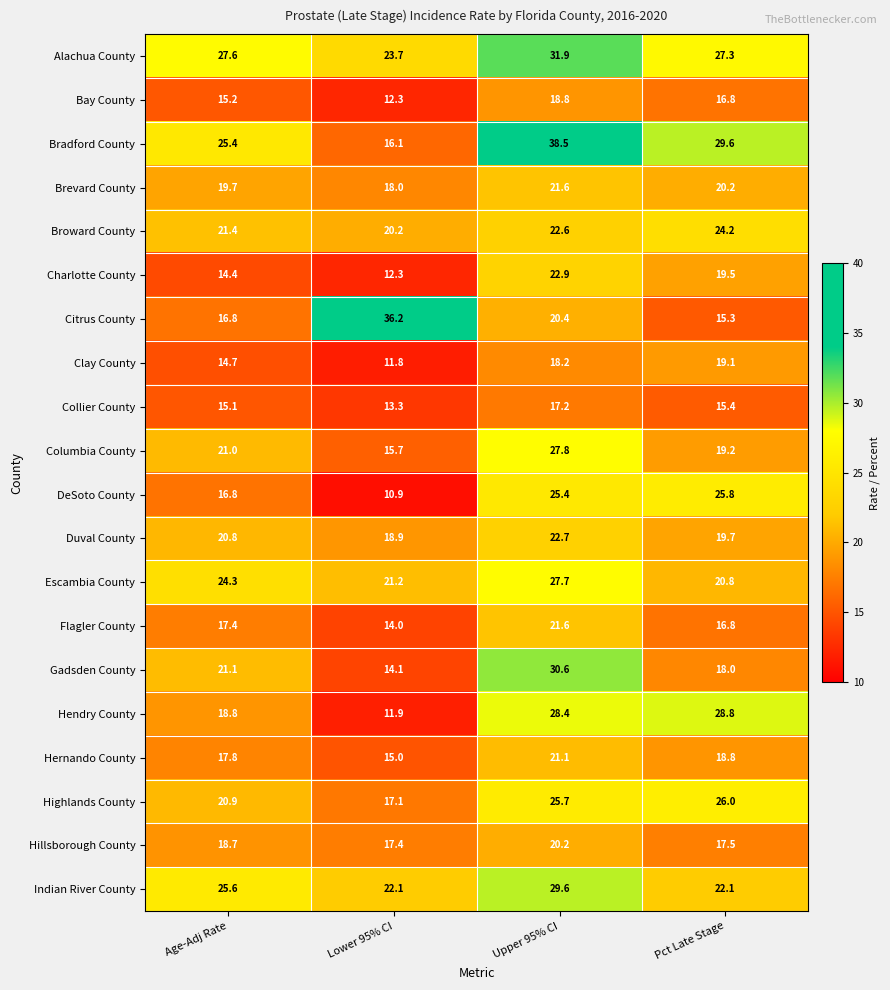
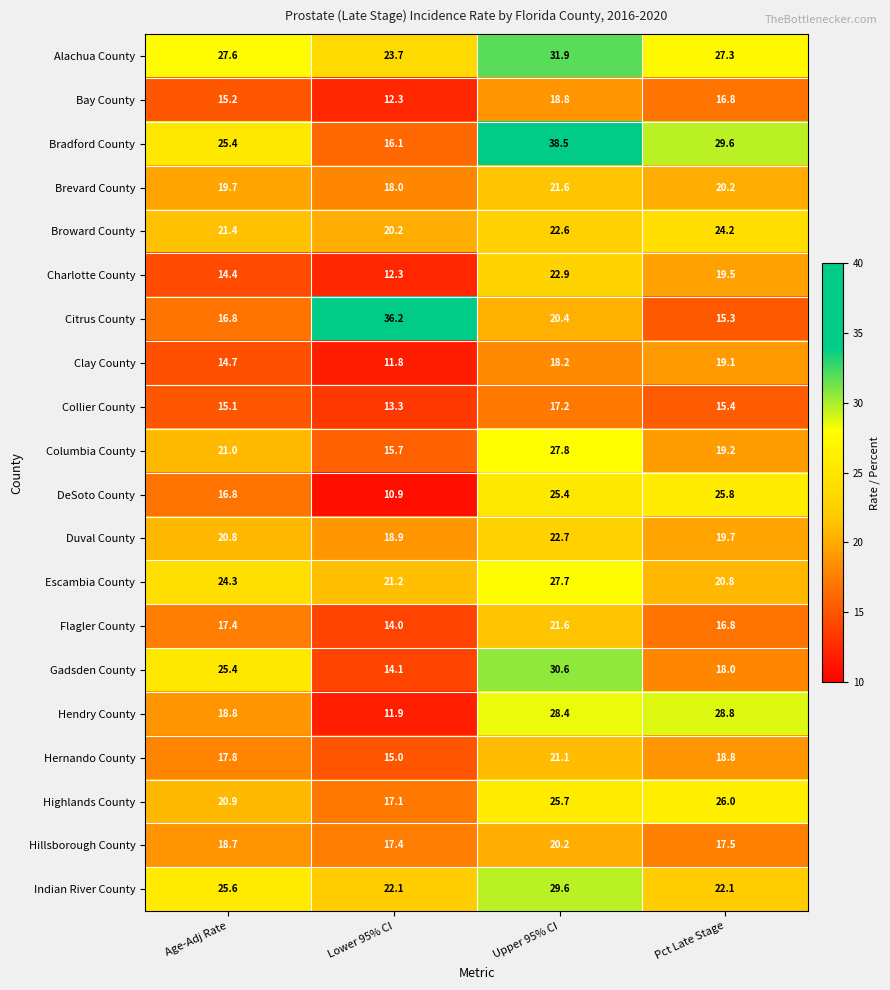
Gadsden County, Age-Adj Rate: 21.1 -> 25.4
